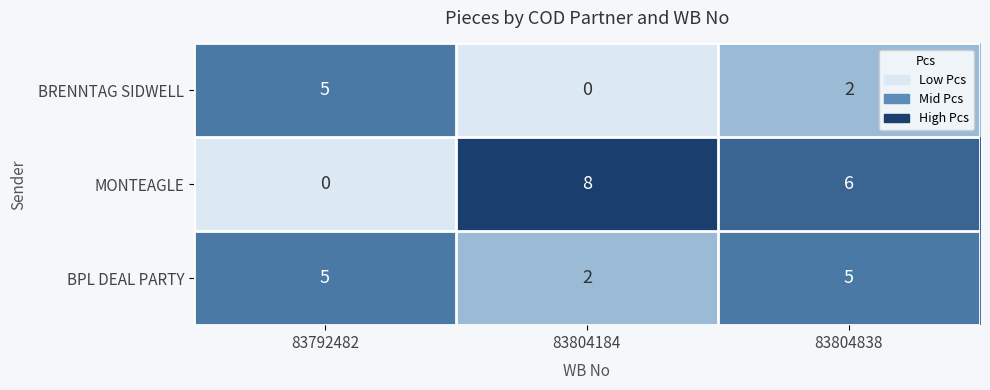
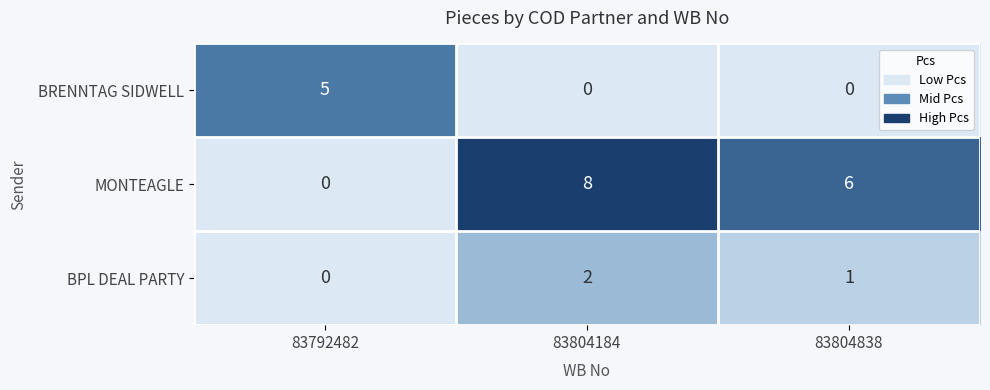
BRENNTAG SIDWELL, 83804838: 2 -> 0
BPL DEAL PARTY, 83792482: 5 -> 0
BPL DEAL PARTY, 83804838: 5 -> 1
